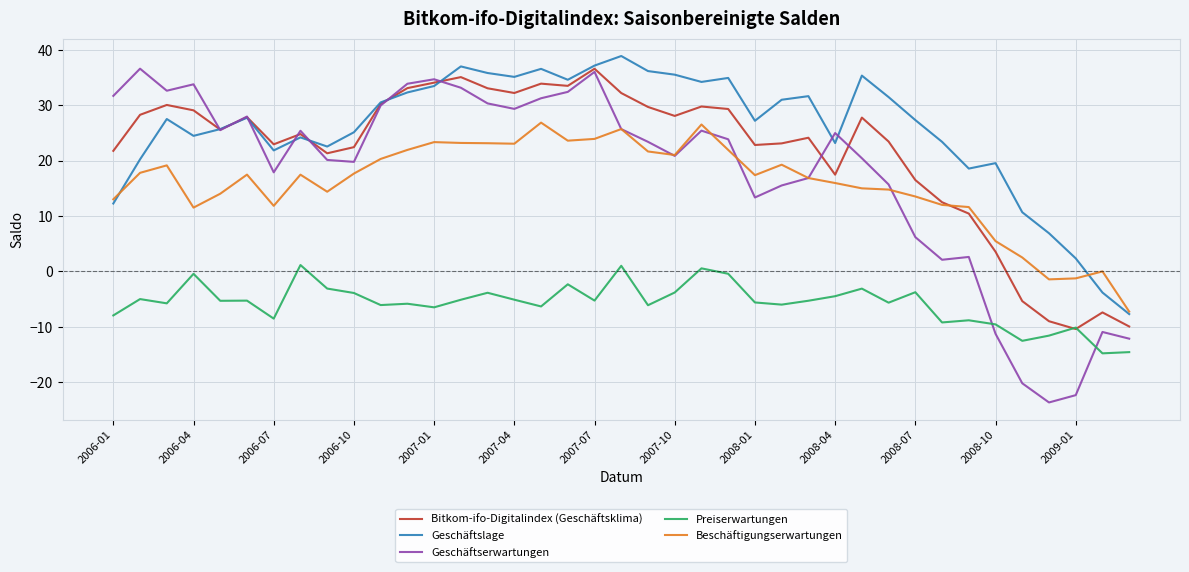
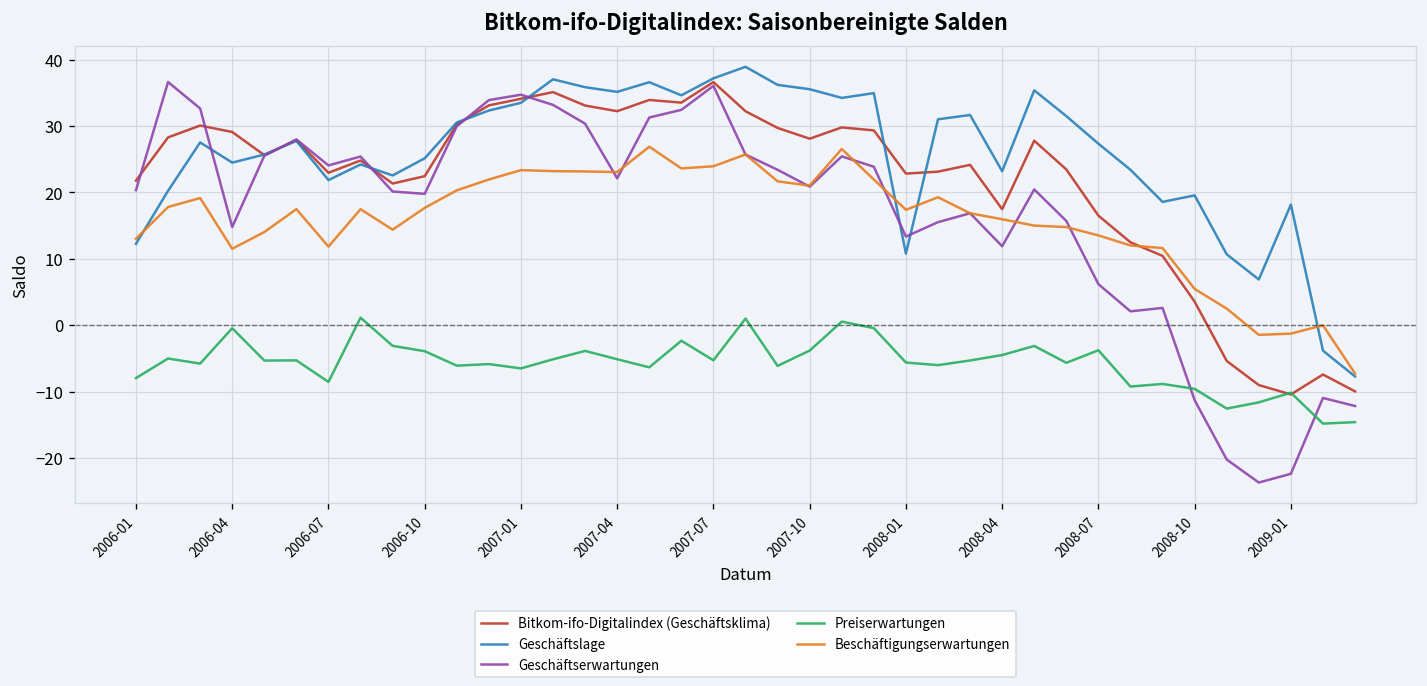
Geschäftserwartungen, 2006-01: 32 -> 20
Geschäftserwartungen, 2006-04: 34 -> 15
Geschäftserwartungen, 2006-07: 18 -> 24
Geschäftserwartungen, 2007-04: 29 -> 22
Geschäftslage, 2008-01: 27 -> 11
Geschäftserwartungen, 2008-04: 25 -> 12
Geschäftslage, 2009-01: 2 -> 18
